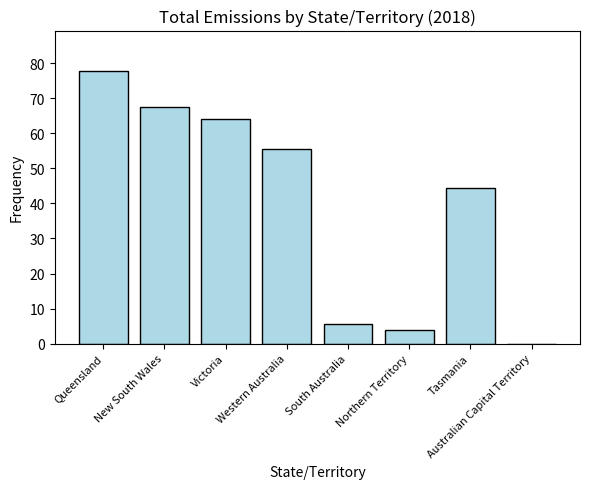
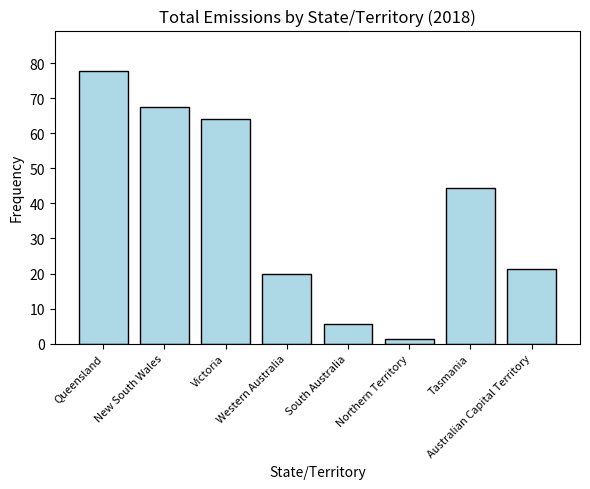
Western Australia: 56 -> 20
Northern Territory: 4 -> 1
Australian Capital Territory: 0 -> 21
